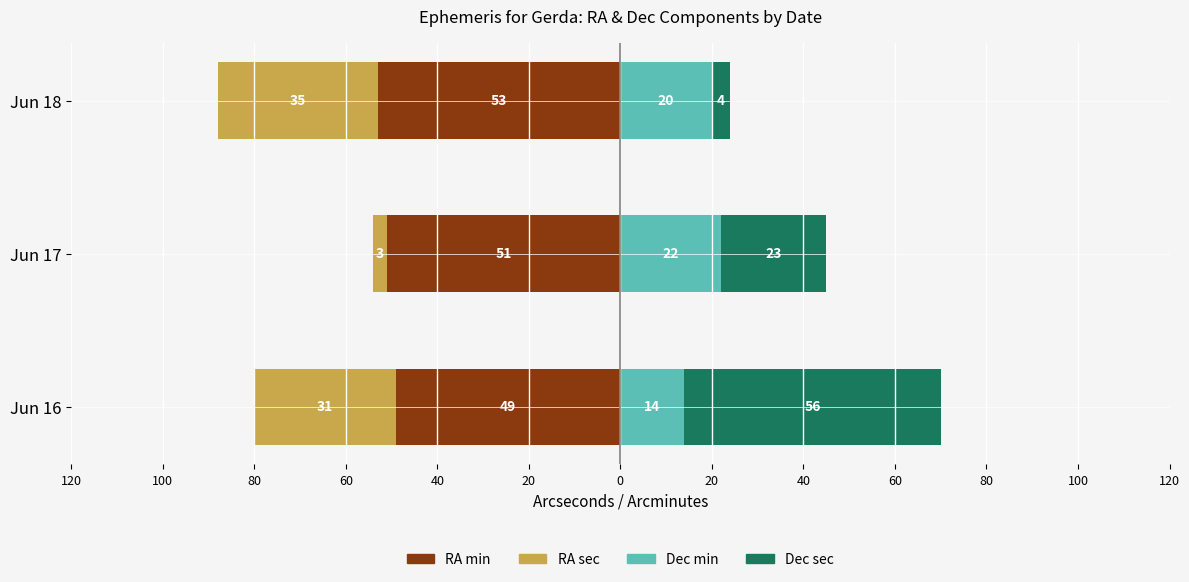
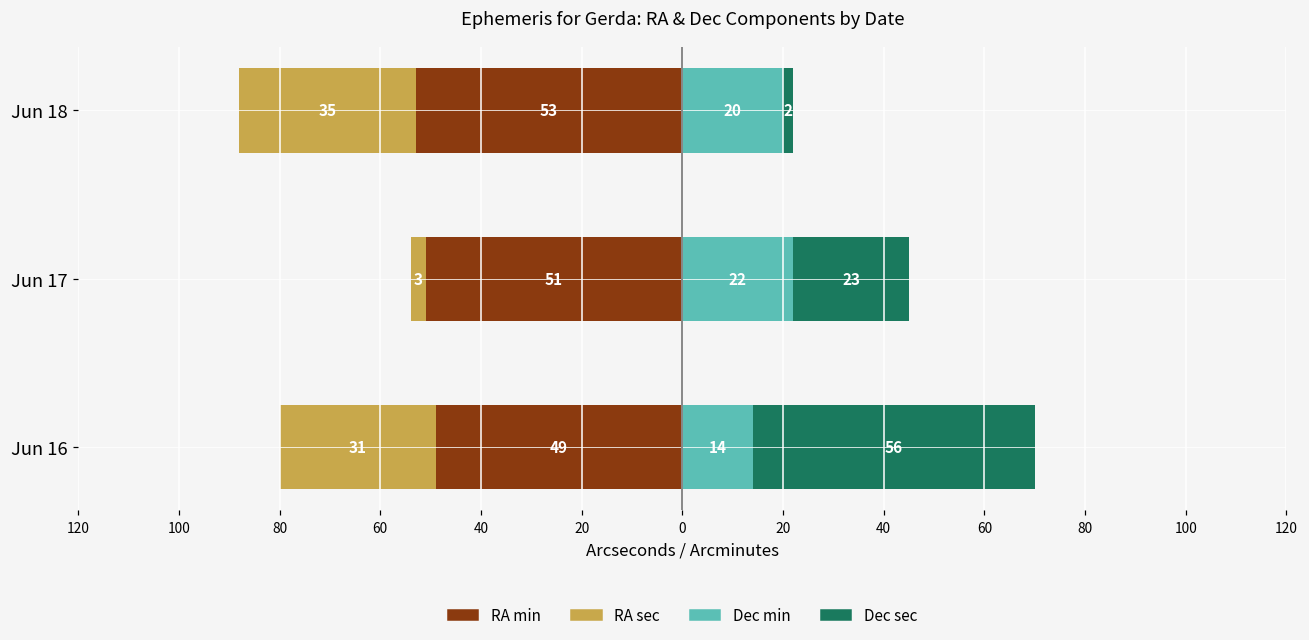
Dec sec, Jun 18: 4 -> 2
